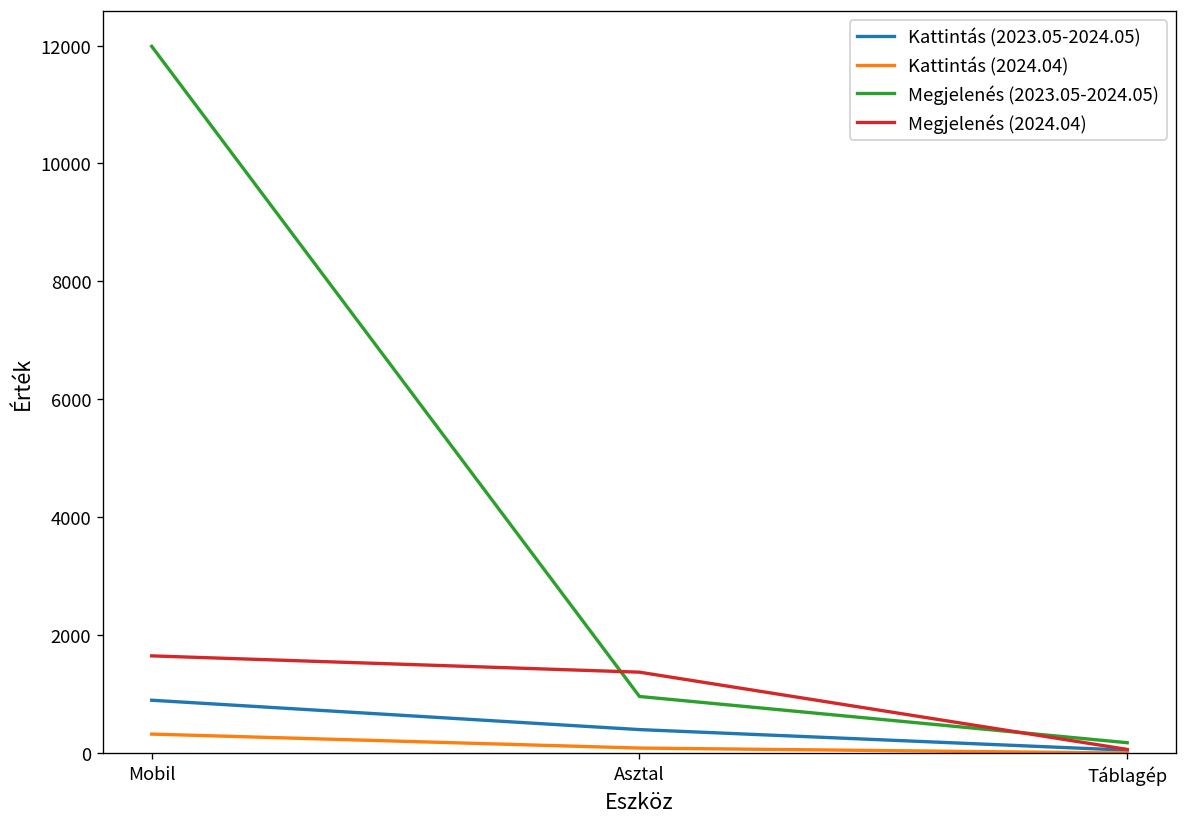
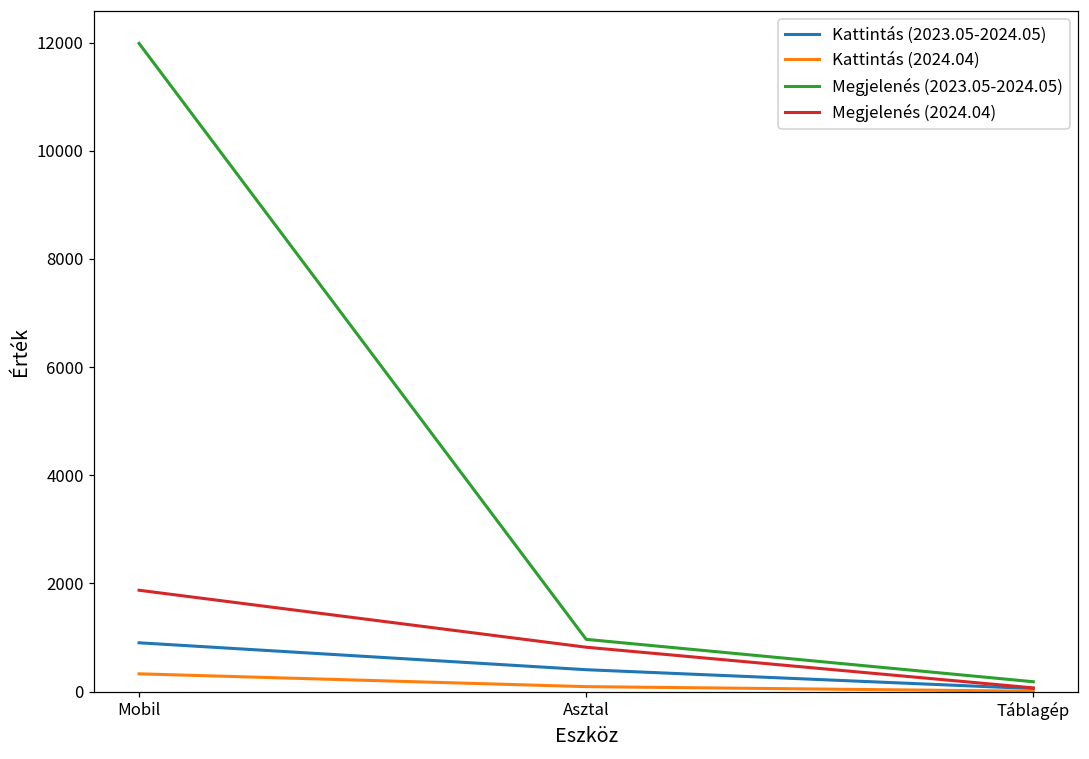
Megjelenés (2024.04), Mobil: 1700 -> 1900
Megjelenés (2024.04), Asztal: 1400 -> 800
